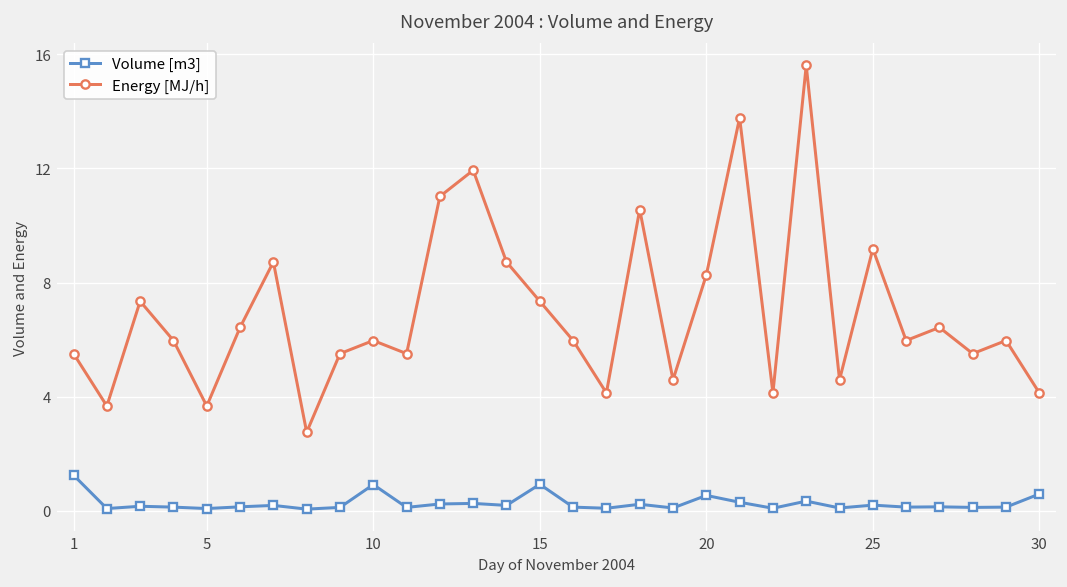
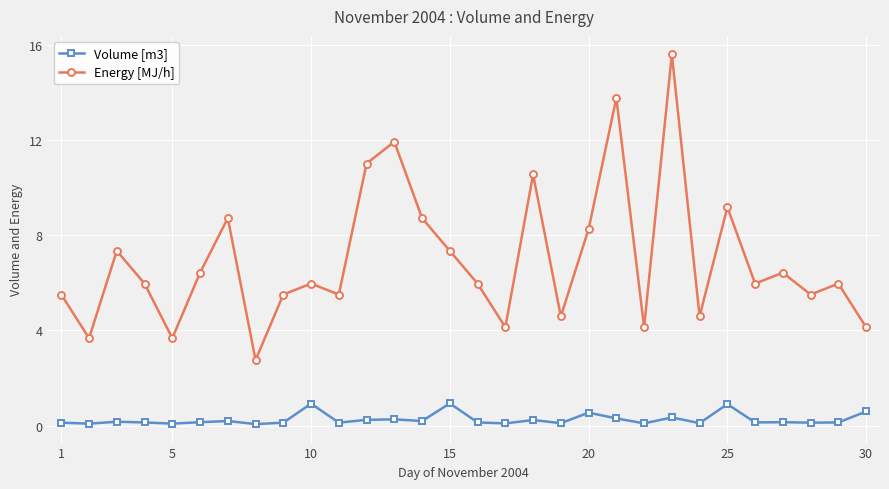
Volume [m3], 1: 1.3 -> 0.1
Volume [m3], 25: 0.2 -> 0.9
